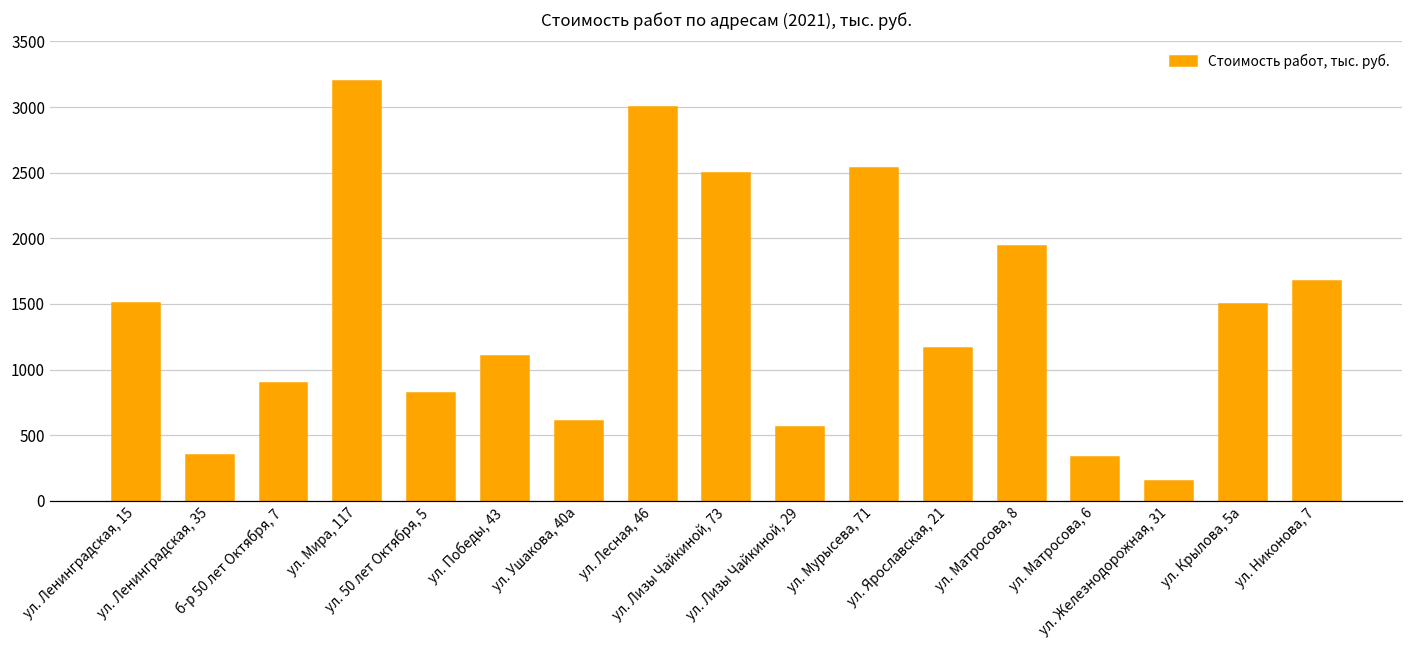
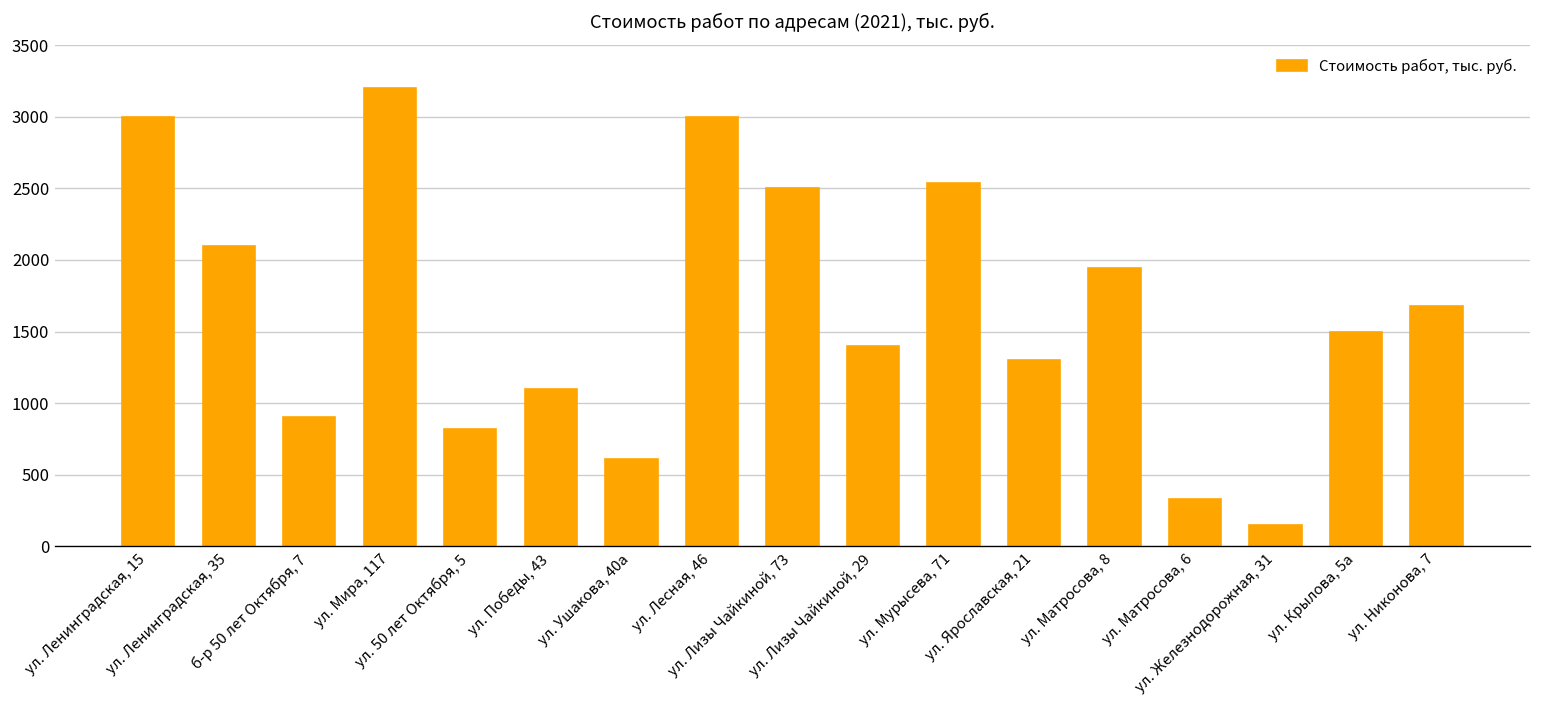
ул. Ленинградская, 15: 1510 -> 3000
ул. Ленинградская, 35: 350 -> 2100
ул. Лизы Чайкиной, 29: 560 -> 1400
ул. Ярославская, 21: 1160 -> 1300
